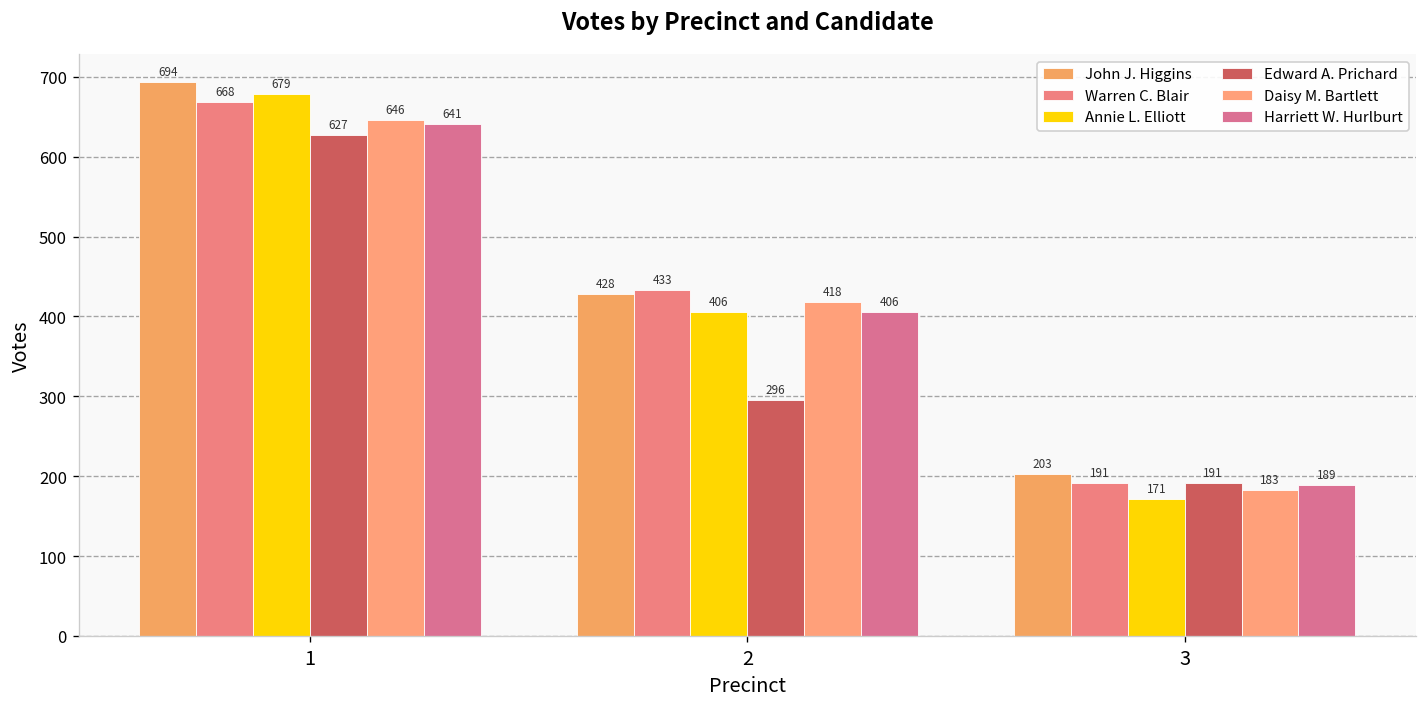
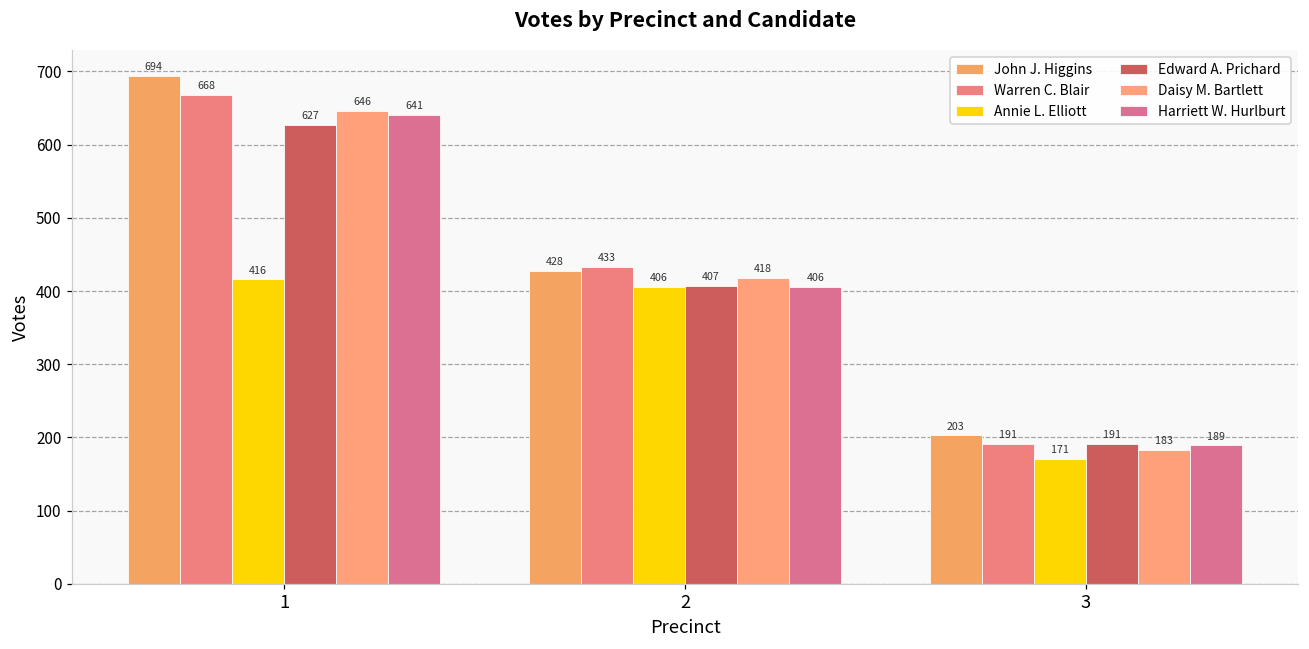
Annie L. Elliott, 1: 679 -> 416
Edward A. Prichard, 2: 296 -> 407
